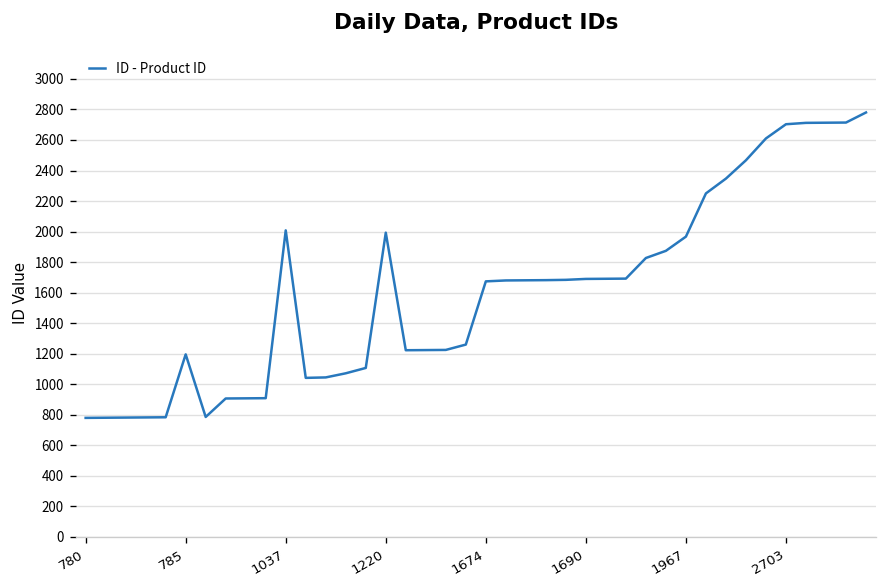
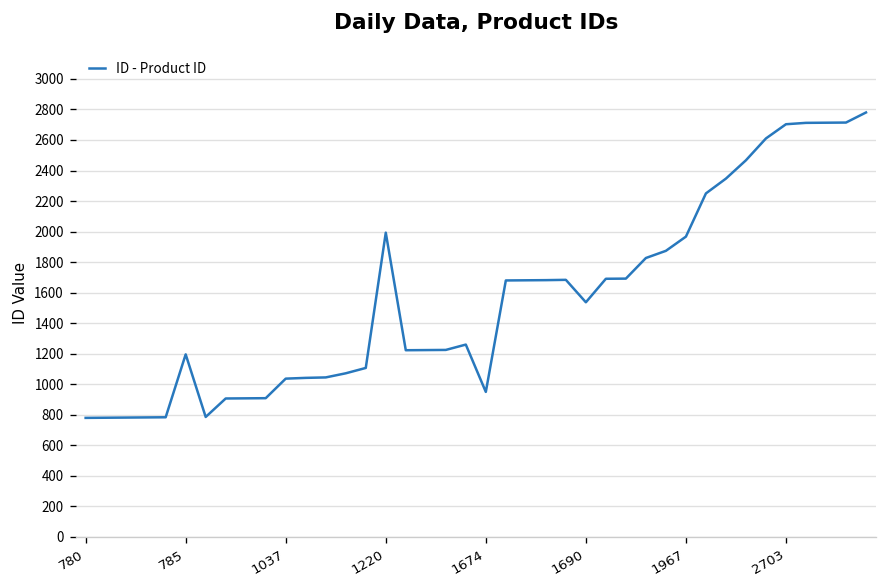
1037: 2010 -> 1040
1674: 1670 -> 950
1690: 1690 -> 1540
